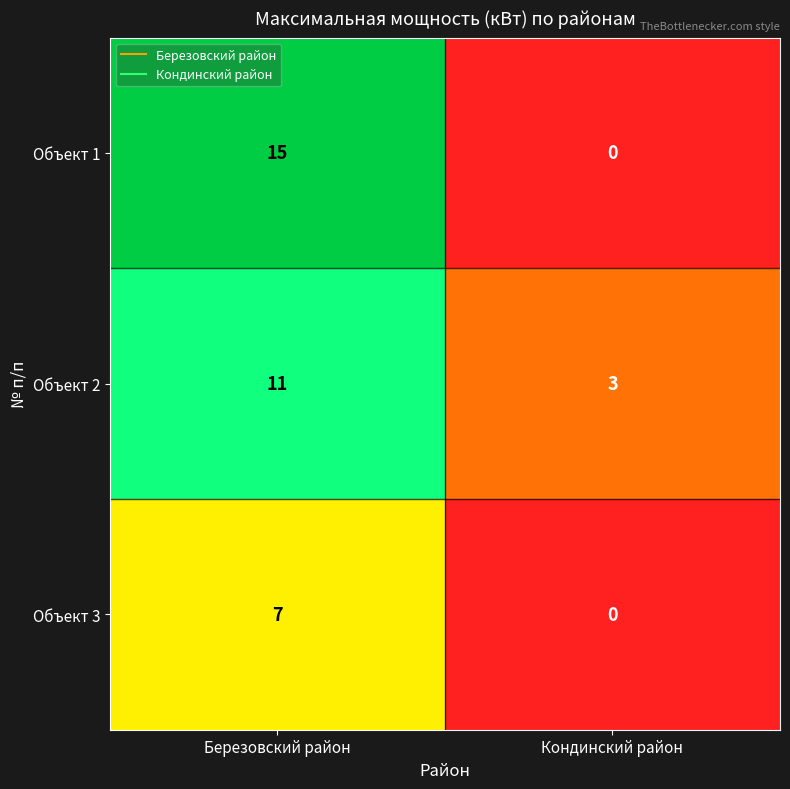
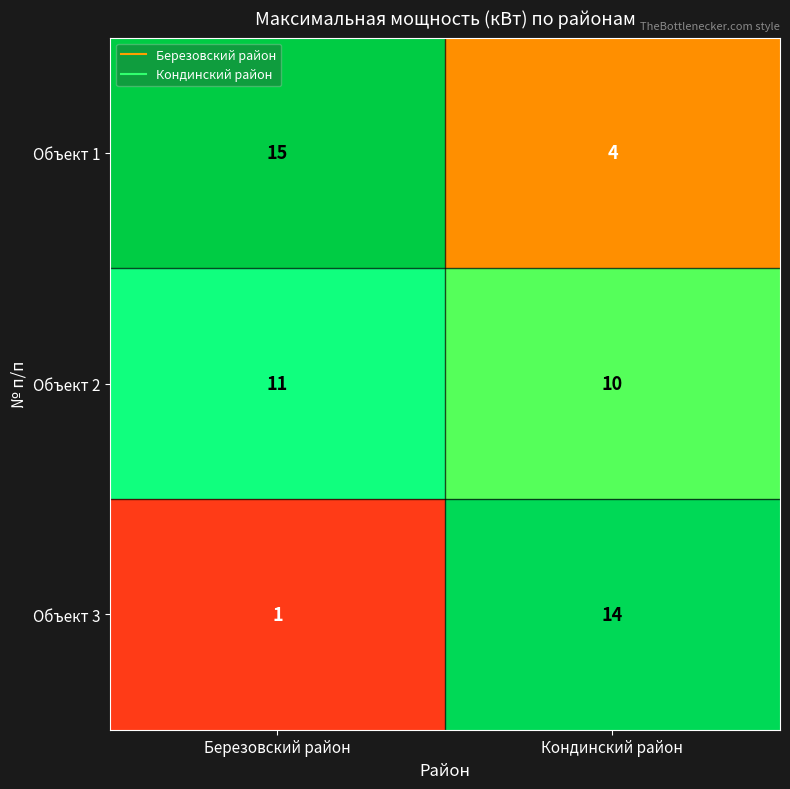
Объект 1, Кондинский район: 0 -> 4
Объект 2, Кондинский район: 3 -> 10
Объект 3, Березовский район: 7 -> 1
Объект 3, Кондинский район: 0 -> 14
